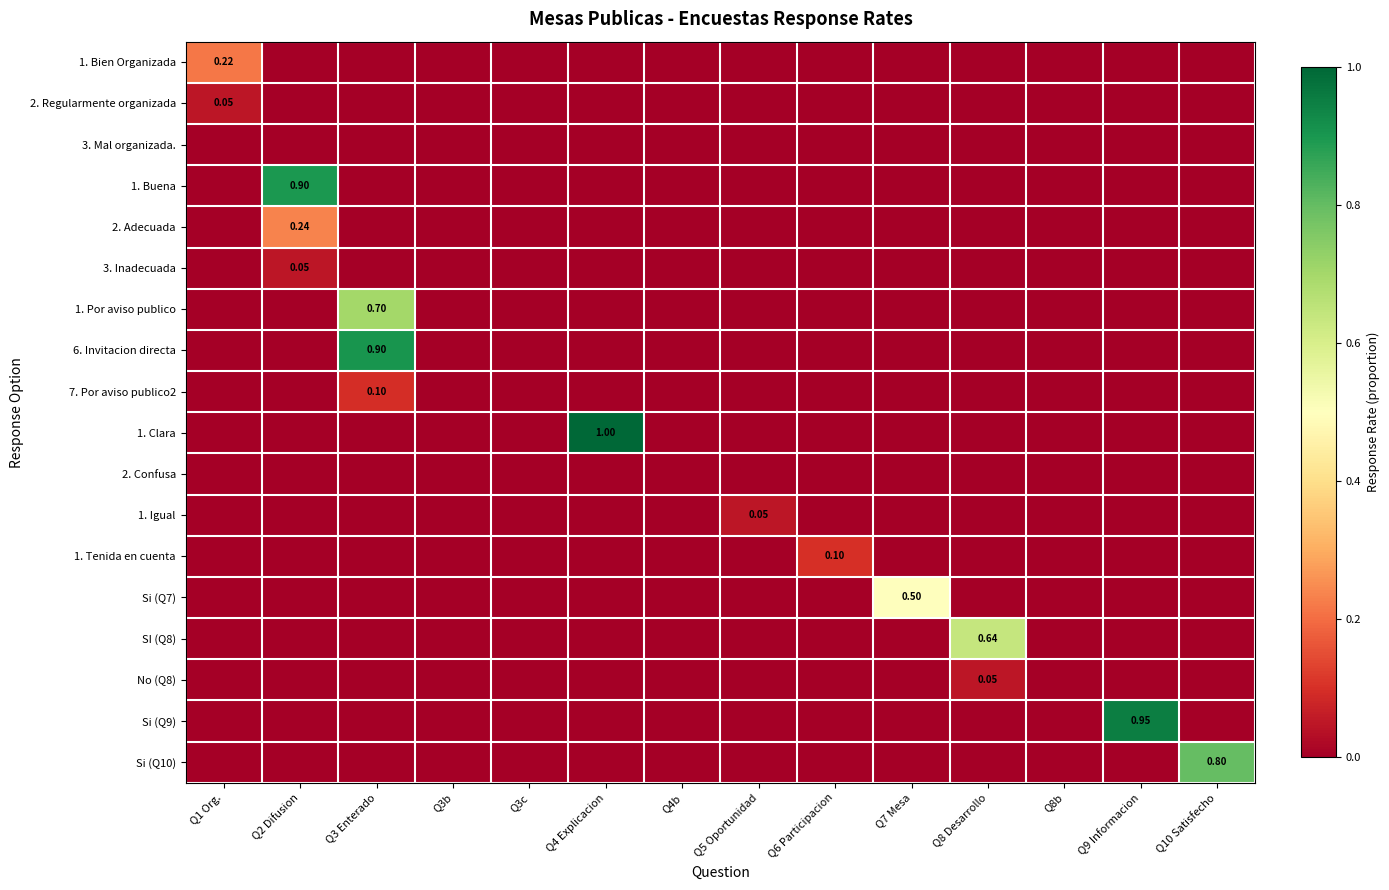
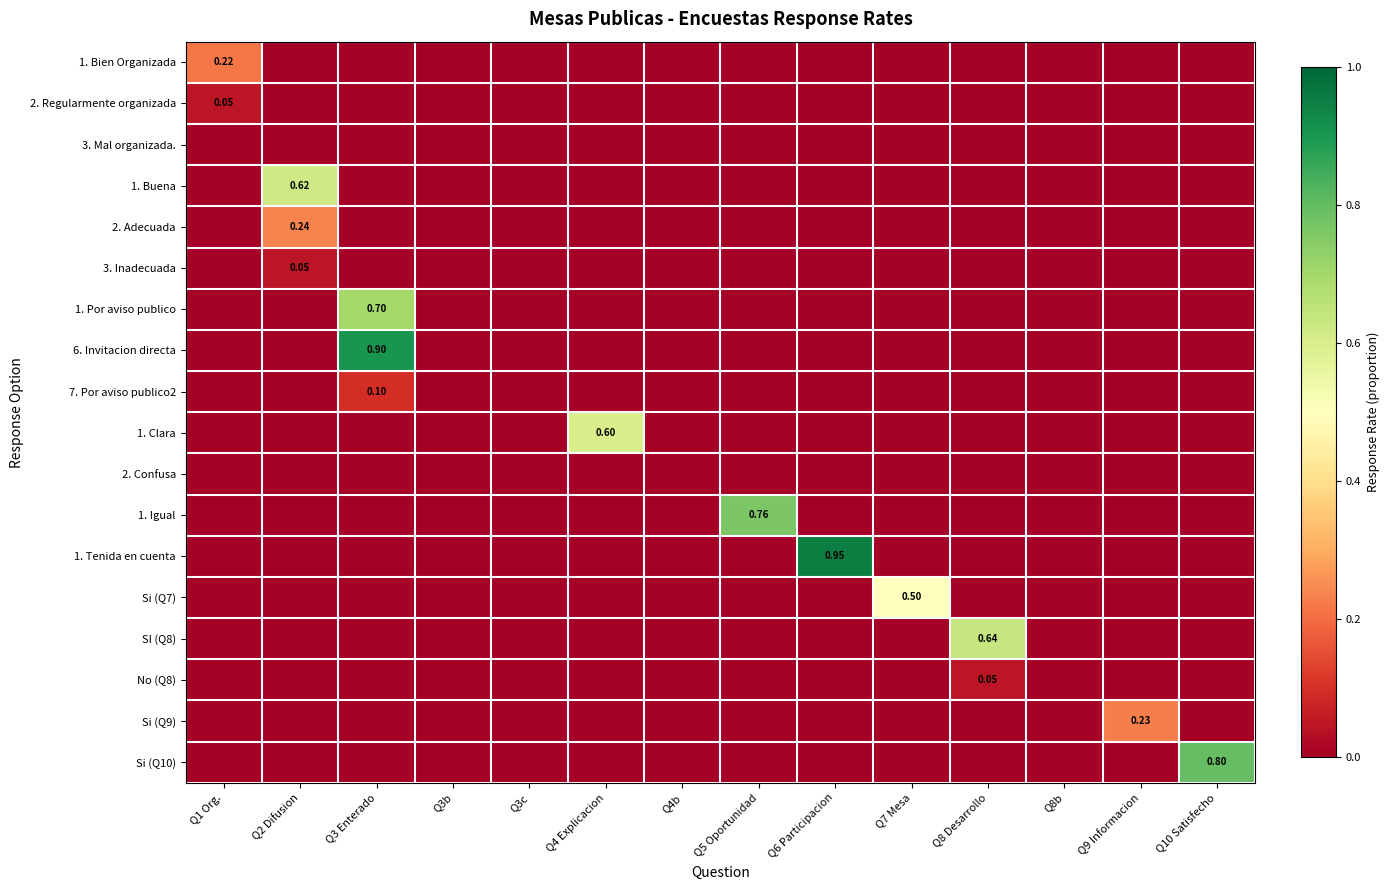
1. Buena, Q2 Difusion: 0.90 -> 0.62
1. Clara, Q4 Explicacion: 1.00 -> 0.60
1. Igual, Q5 Oportunidad: 0.05 -> 0.76
1. Tenida en cuenta, Q6 Participacion: 0.10 -> 0.95
Si (Q9), Q9 Informacion: 0.95 -> 0.23
